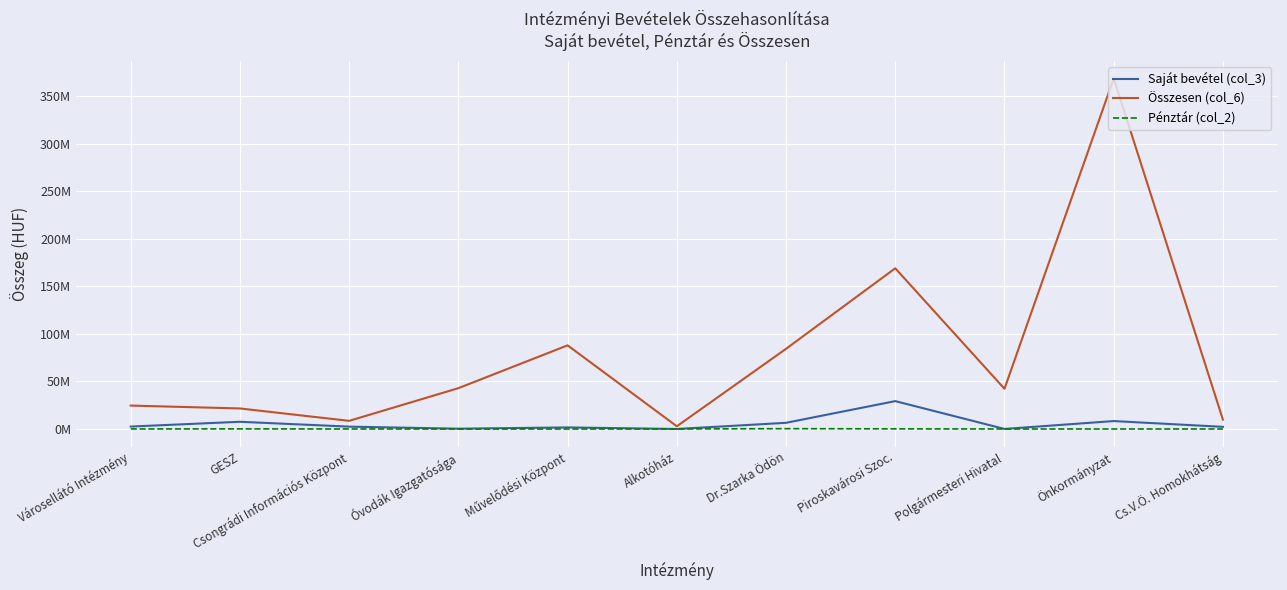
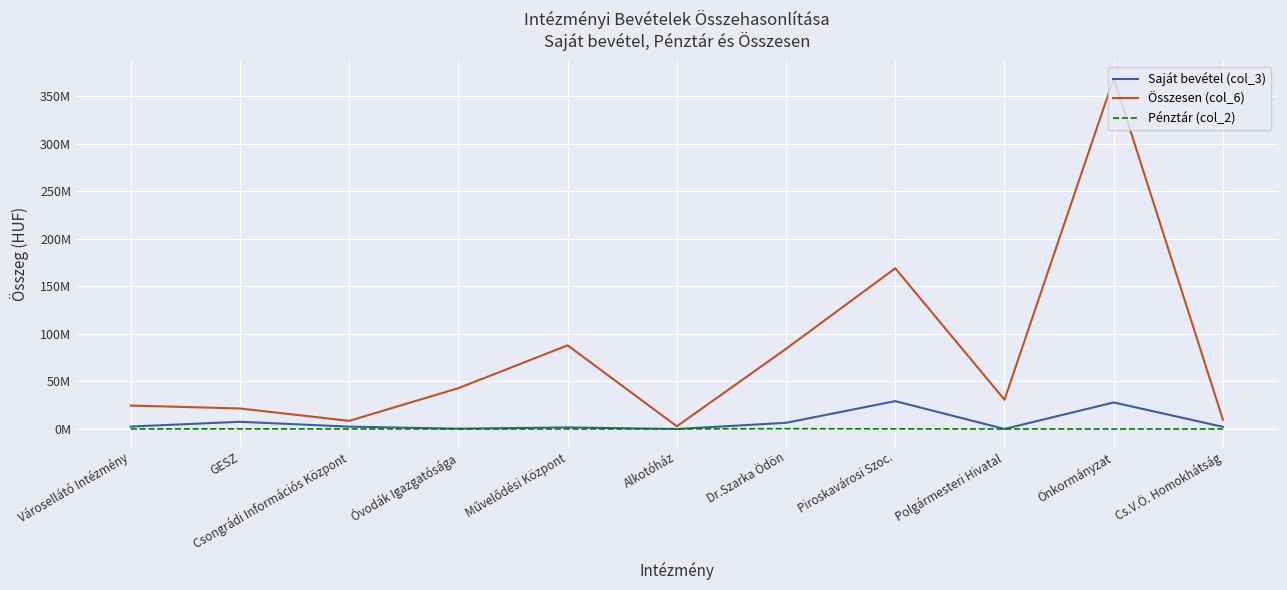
Összesen (col_6), Polgármesteri Hivatal: 40000000 -> 30000000
Saját bevétel (col_3), Önkormányzat: 10000000 -> 30000000
